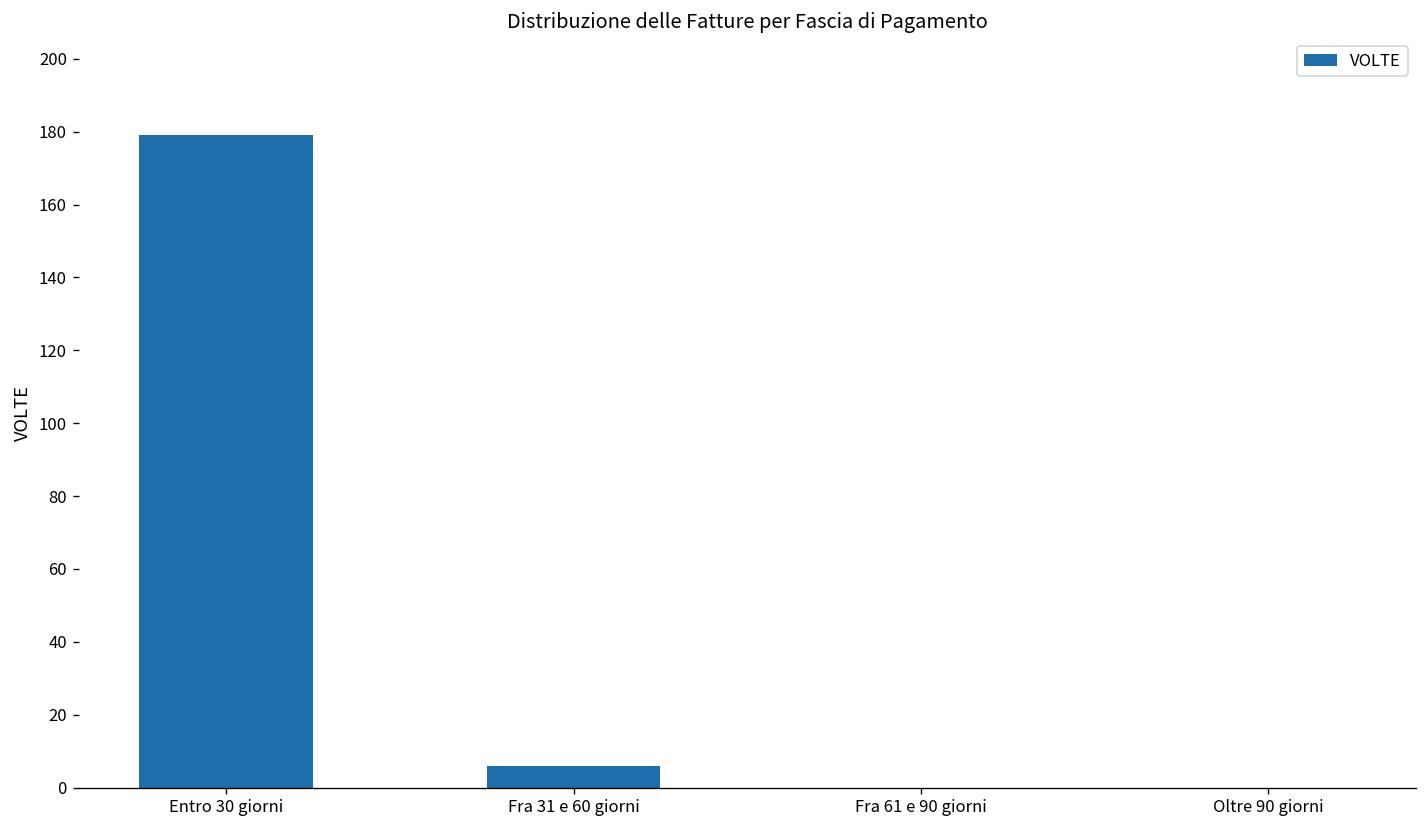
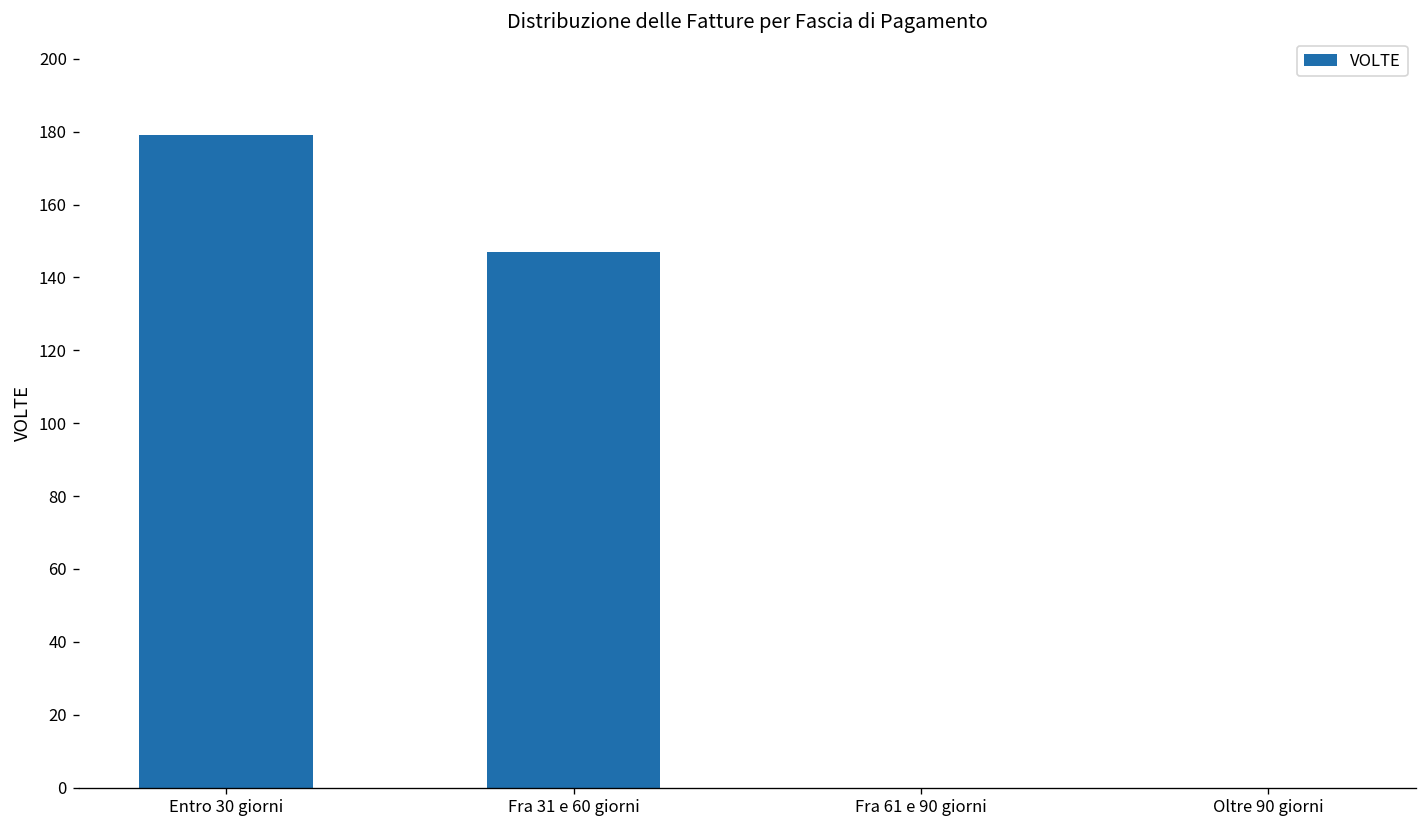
Fra 31 e 60 giorni: 6 -> 147
